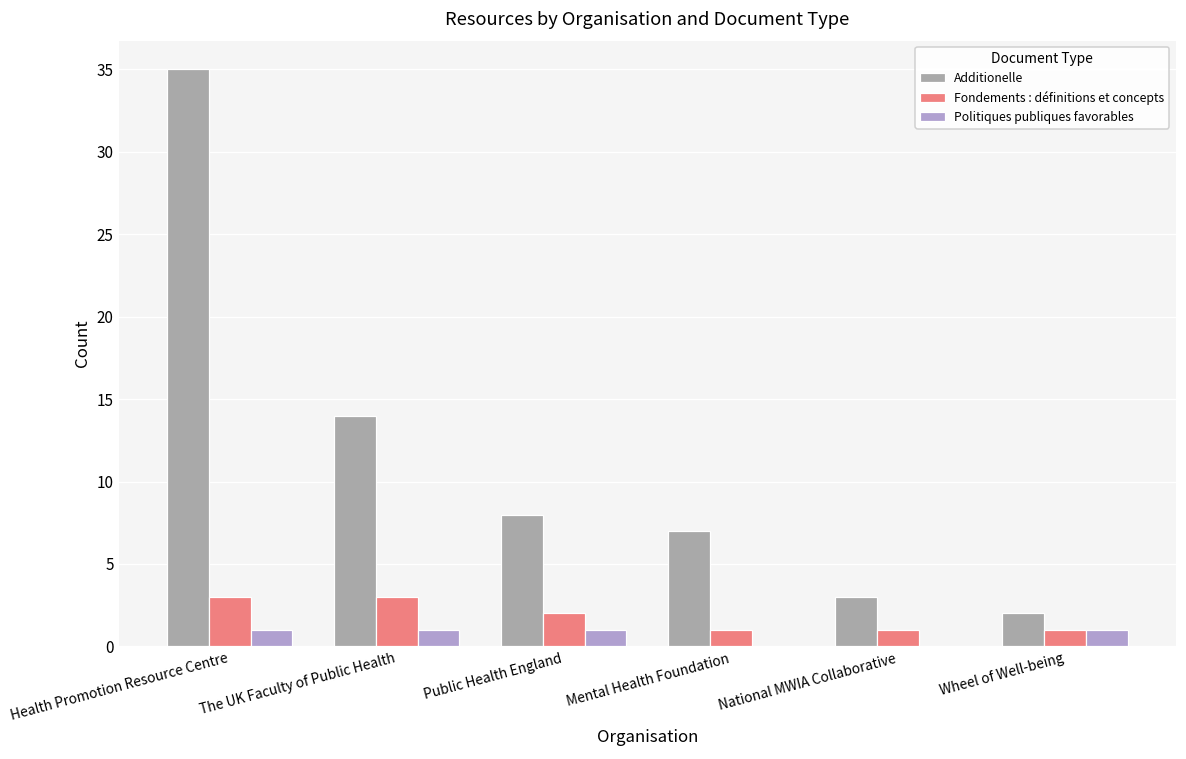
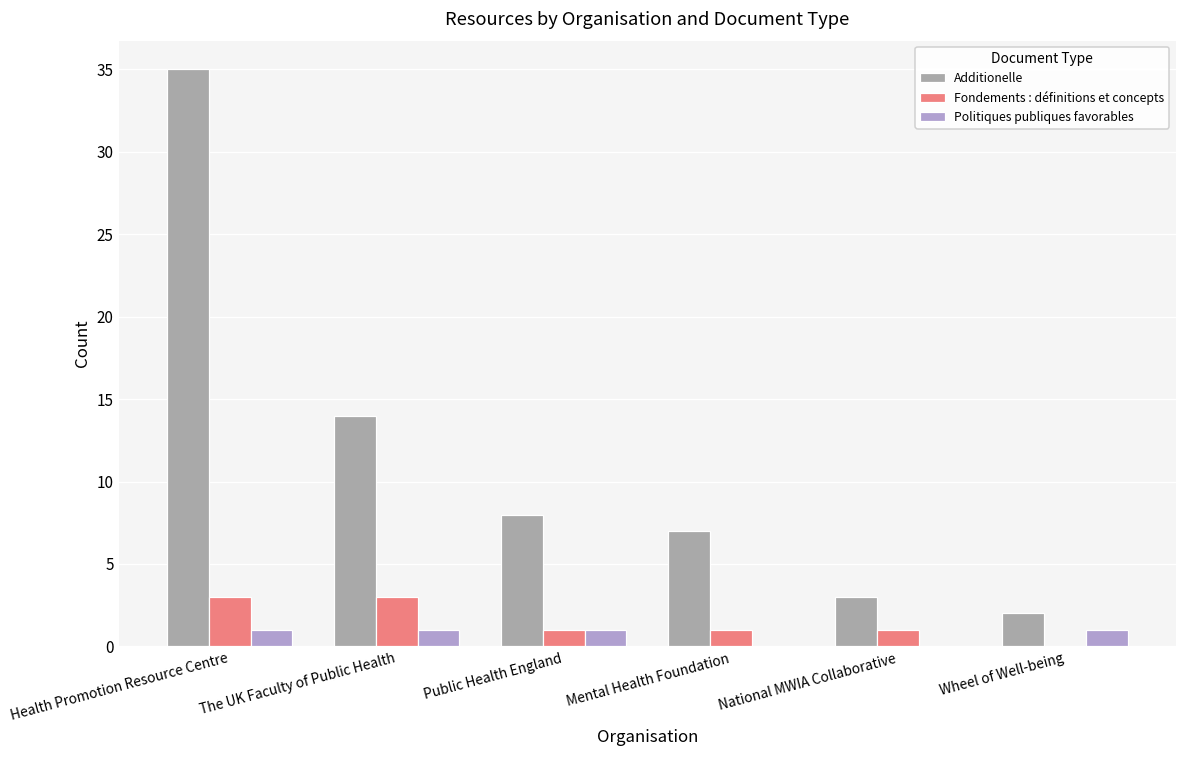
Fondements : définitions et concepts, Public Health England: 2 -> 1
Fondements : définitions et concepts, Wheel of Well-being: 1 -> 0
